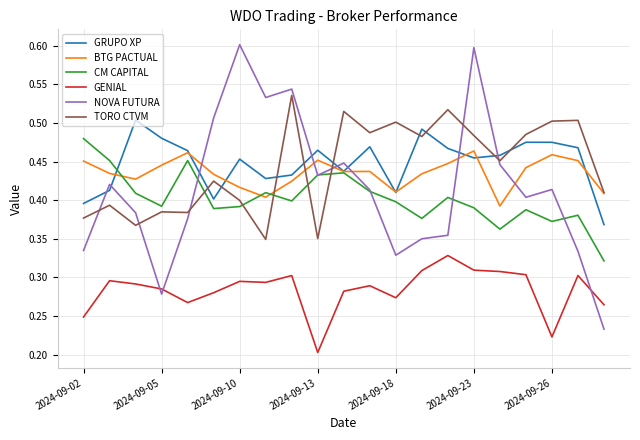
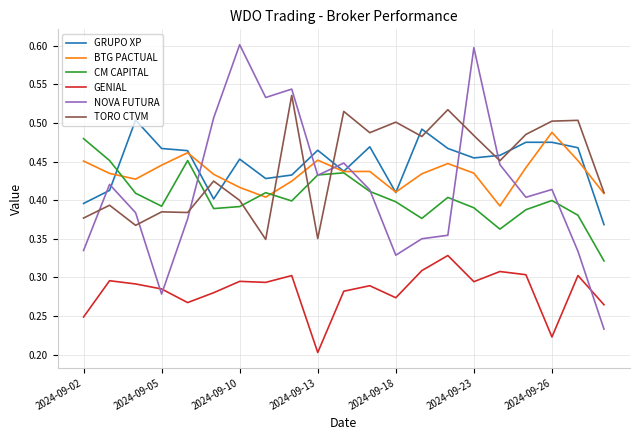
GRUPO XP, 2024-09-05: 0.48 -> 0.47
BTG PACTUAL, 2024-09-23: 0.46 -> 0.43
GENIAL, 2024-09-23: 0.31 -> 0.29
BTG PACTUAL, 2024-09-26: 0.46 -> 0.49
CM CAPITAL, 2024-09-26: 0.37 -> 0.40
